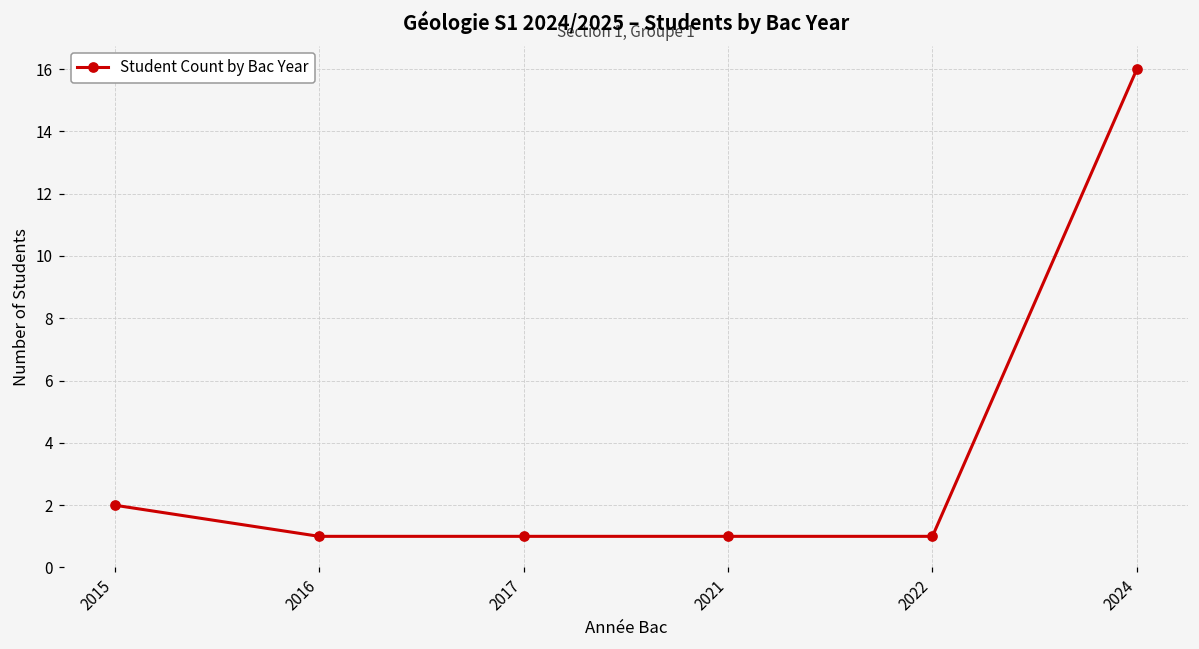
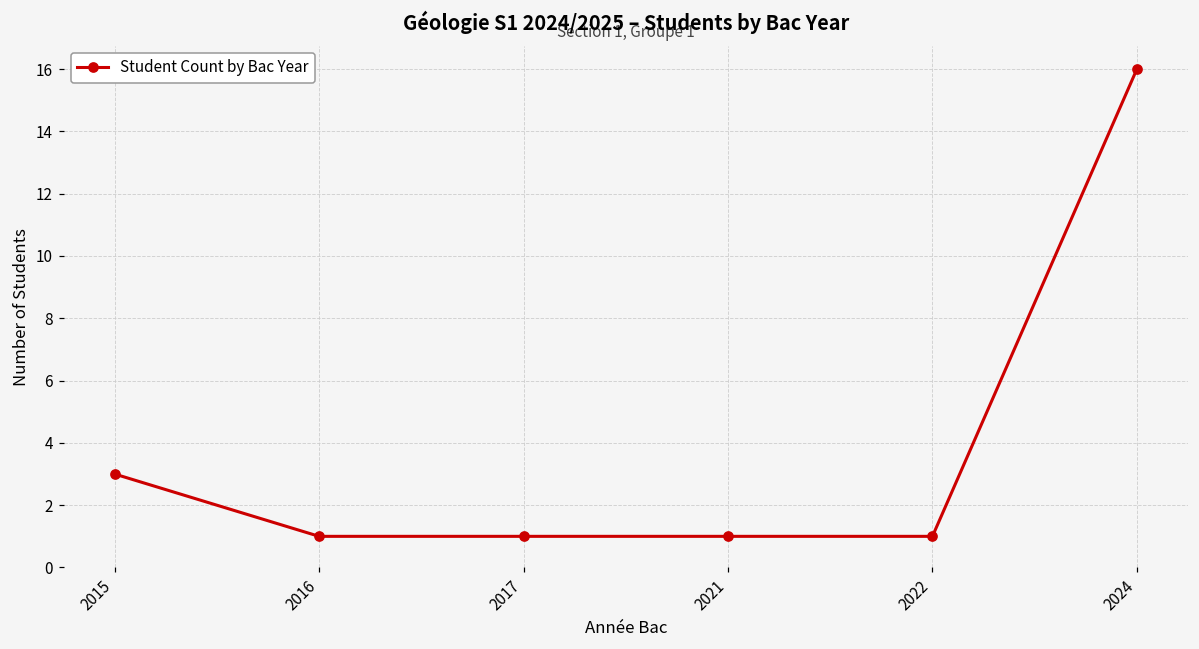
2015: 2 -> 3
